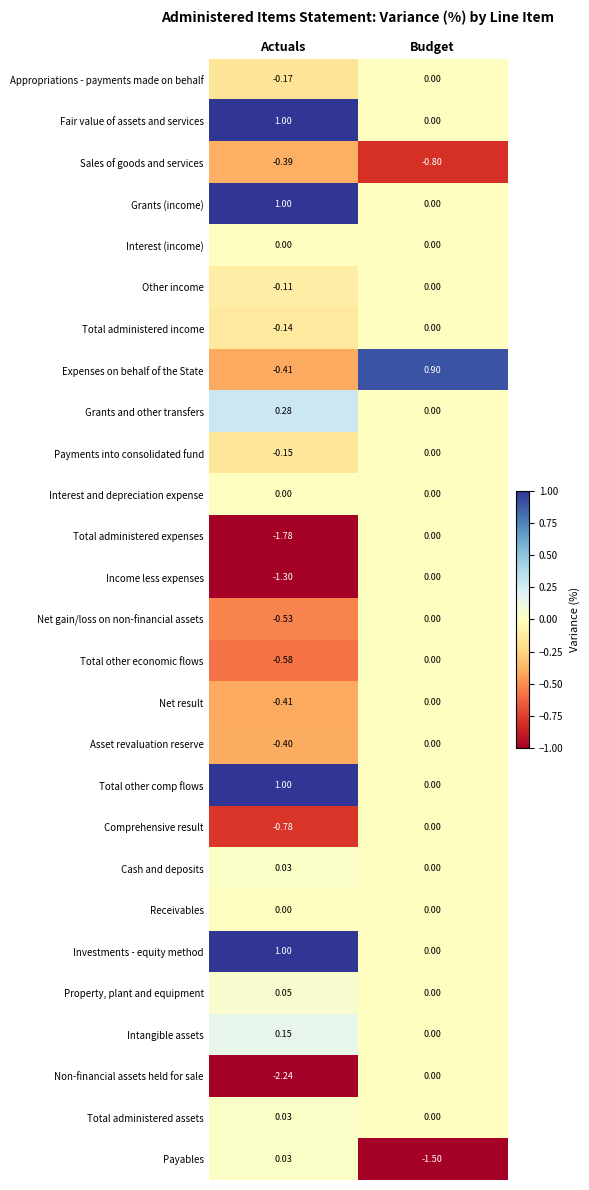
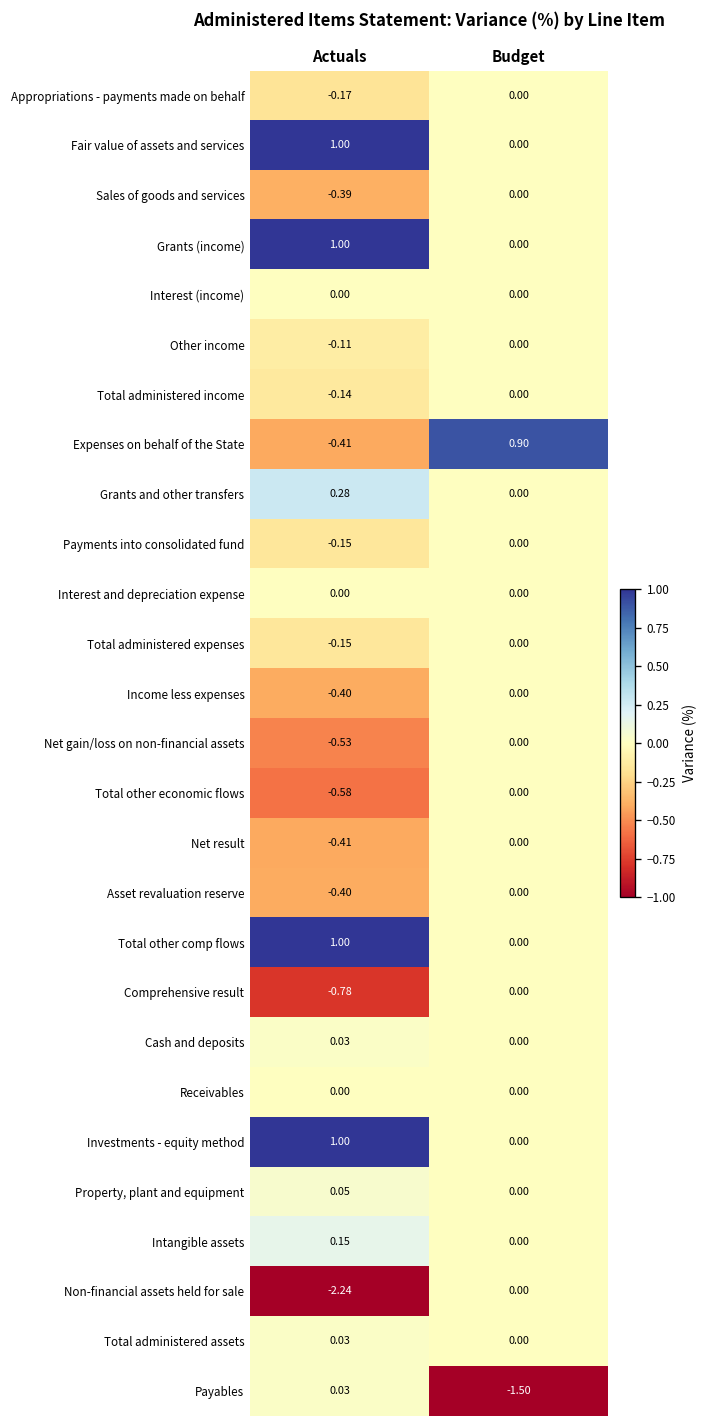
Sales of goods and services, Budget: -0.80 -> 0.00
Total administered expenses, Actuals: -1.78 -> -0.15
Income less expenses, Actuals: -1.30 -> -0.40
